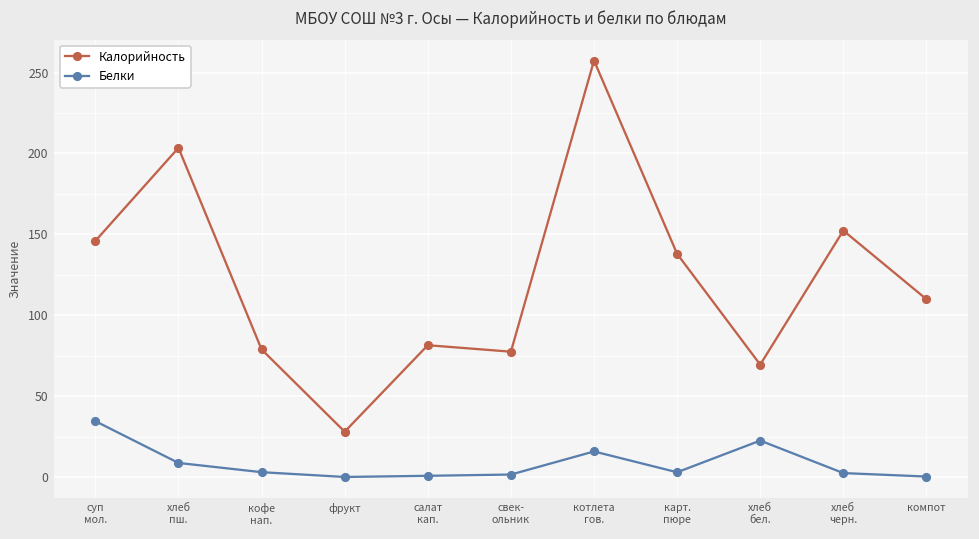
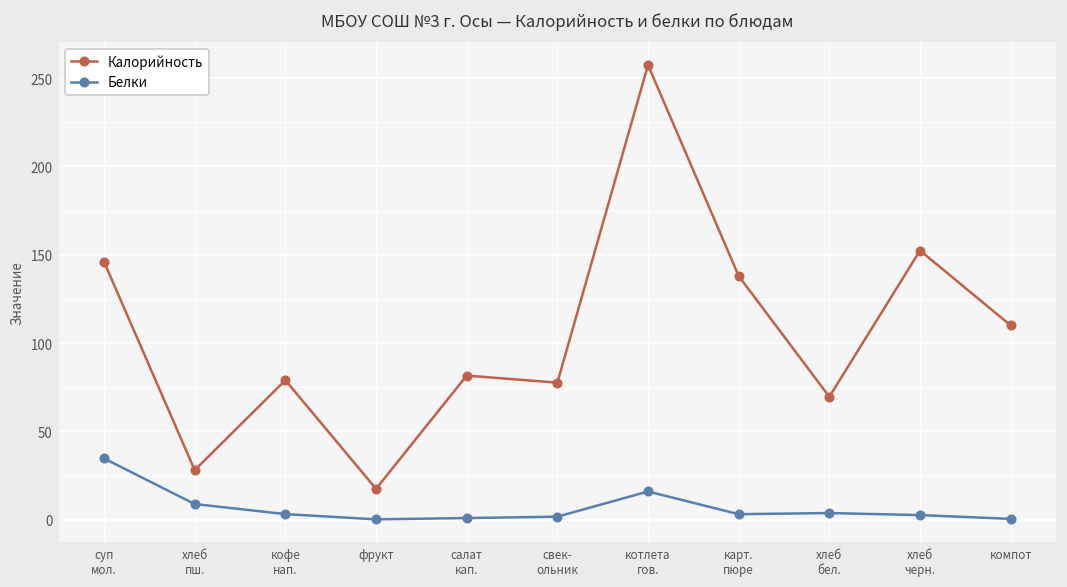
Калорийность, хлеб пш.: 203 -> 28
Калорийность, фрукт: 28 -> 18
Белки, хлеб бел.: 23 -> 4
